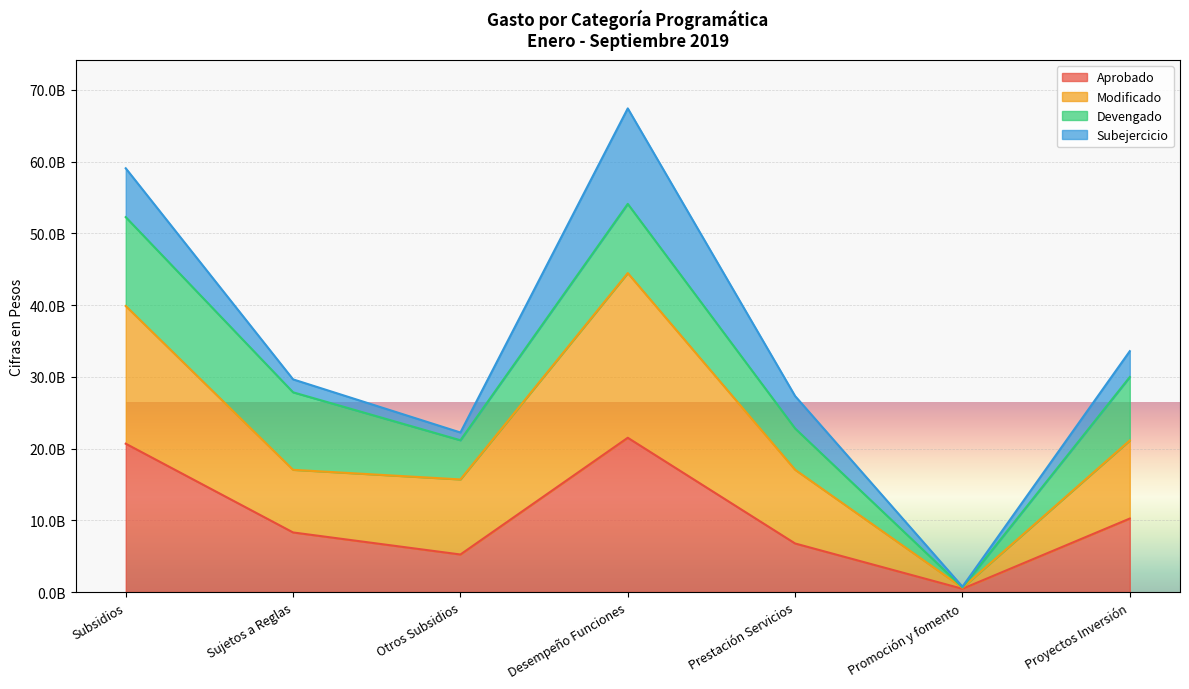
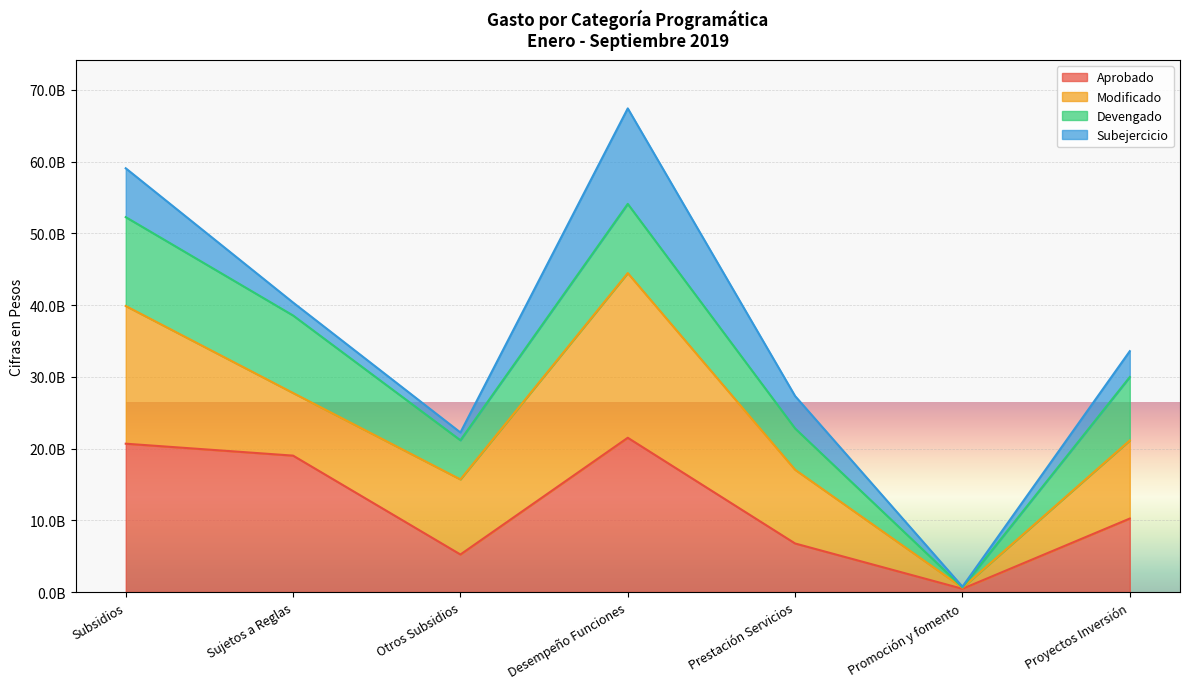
Aprobado, Sujetos a Reglas: 8000000000 -> 19000000000
